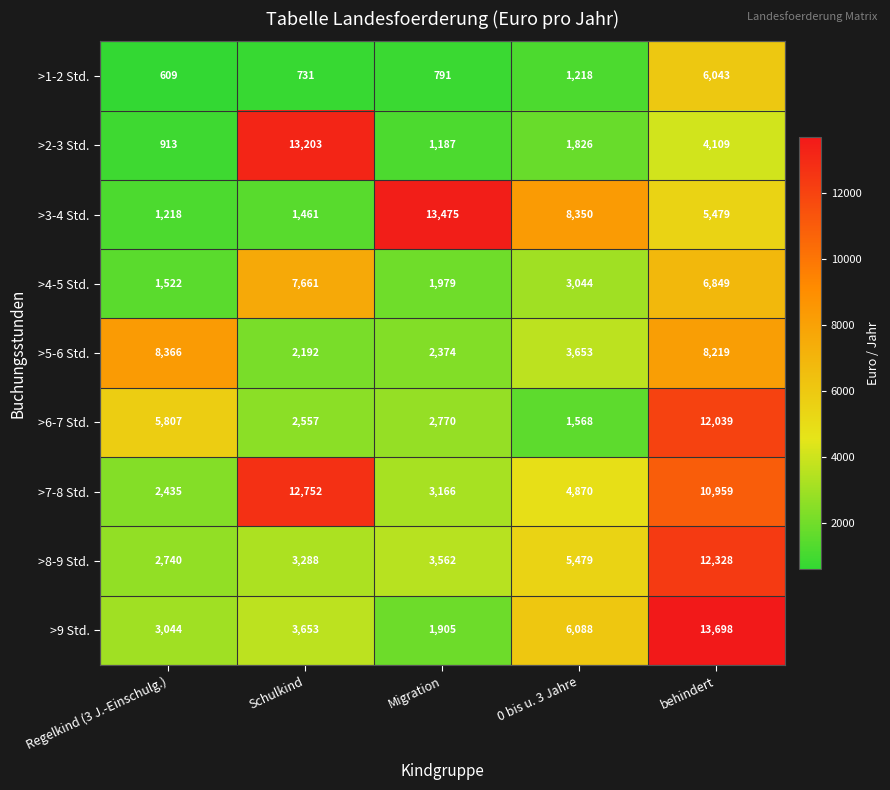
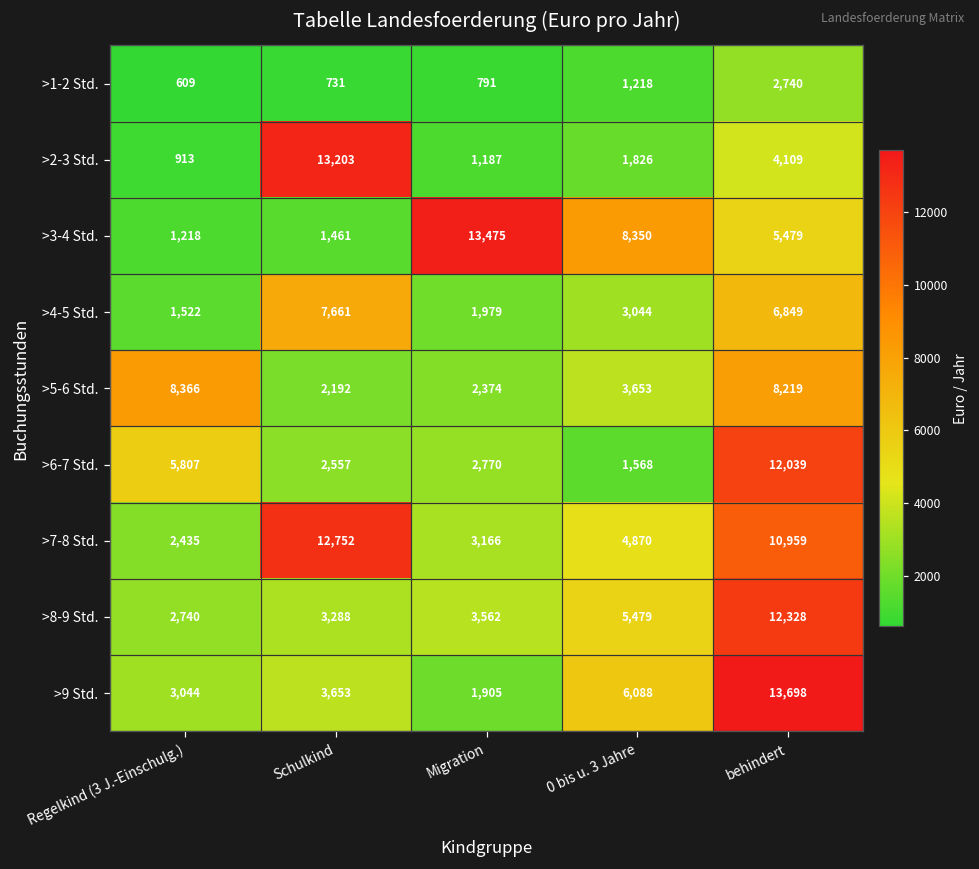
>1-2 Std., behindert: 6,043 -> 2,740
